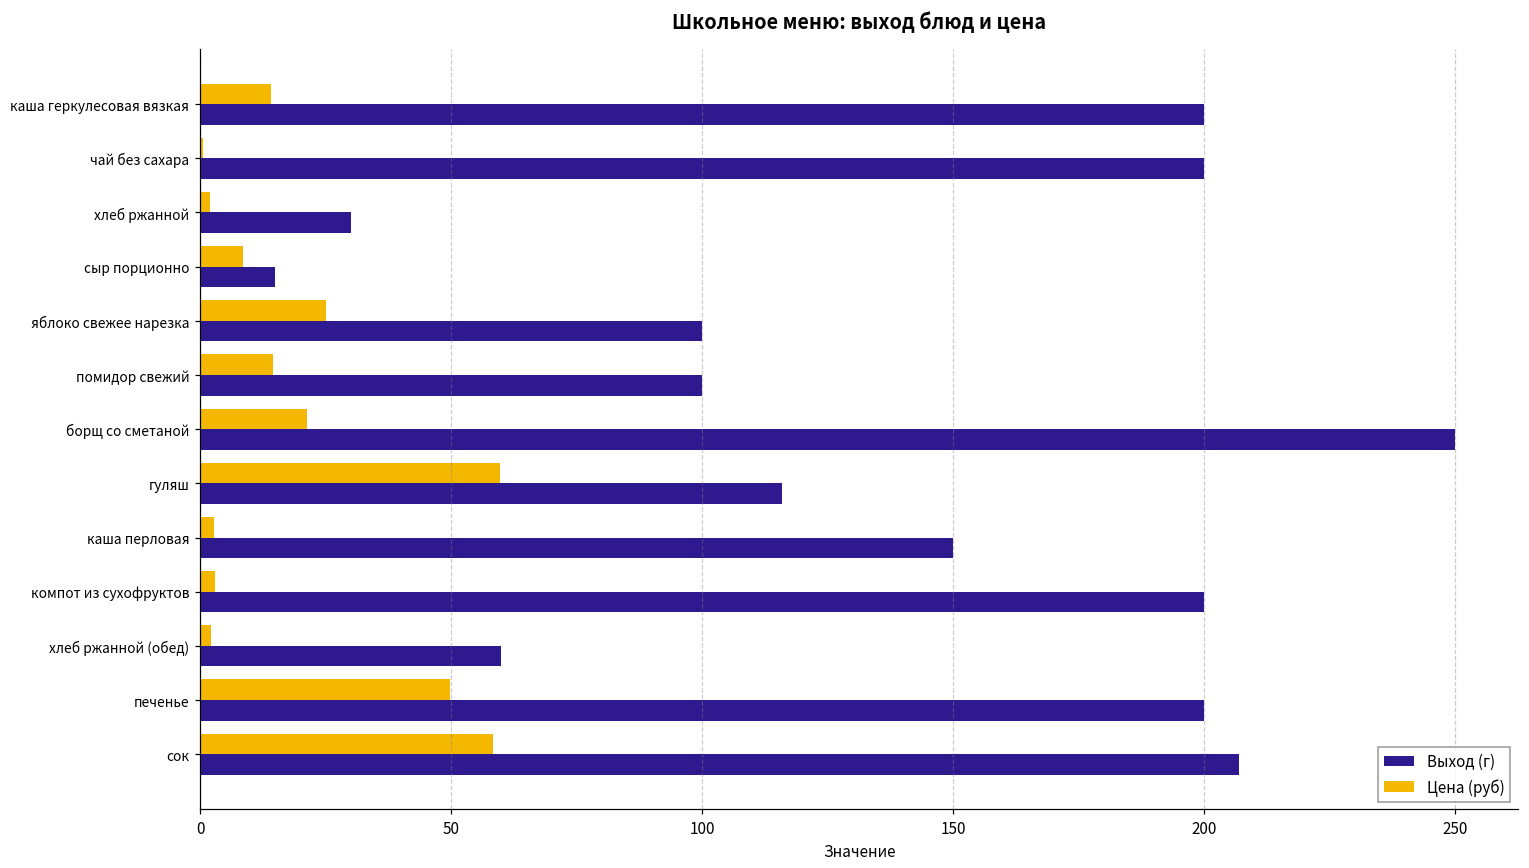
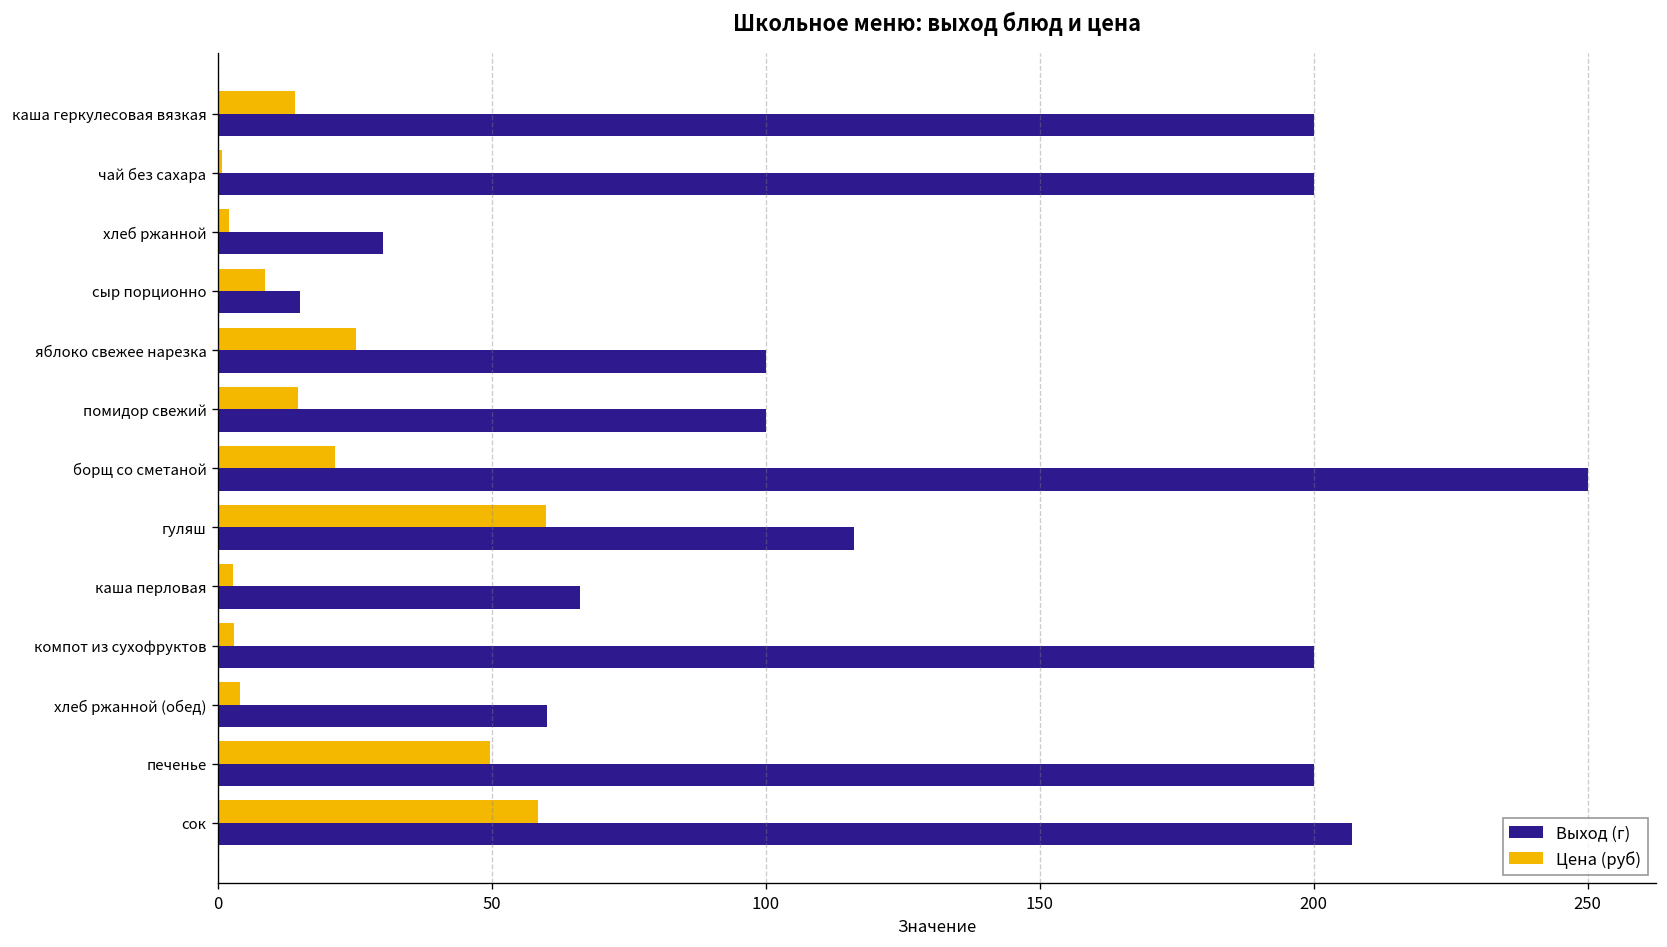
Выход (г), каша перловая: 150 -> 66
Цена (руб), хлеб ржанной (обед): 2 -> 4
